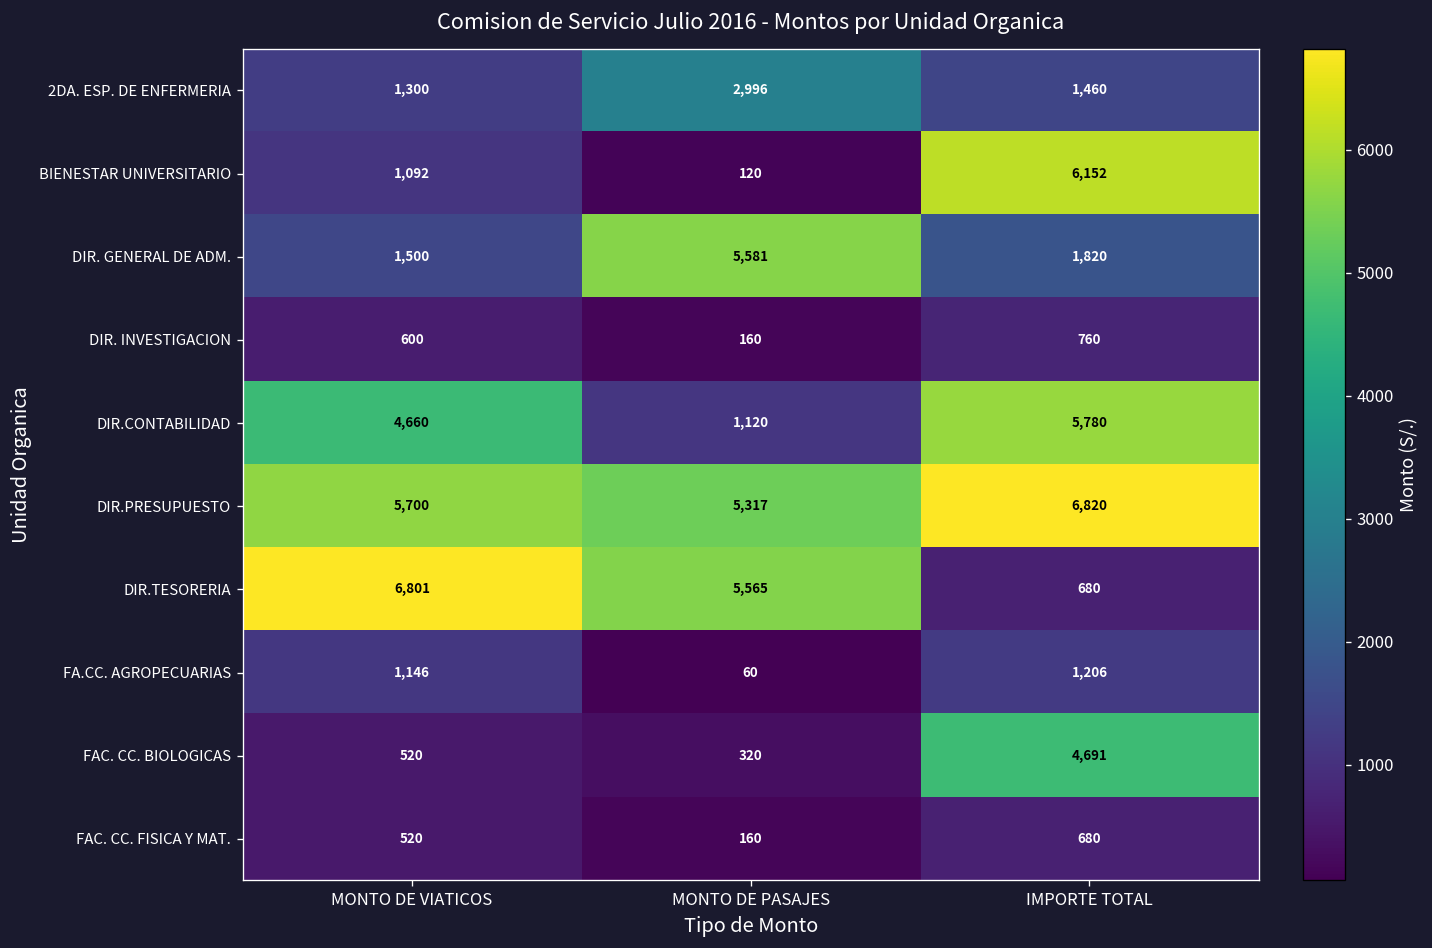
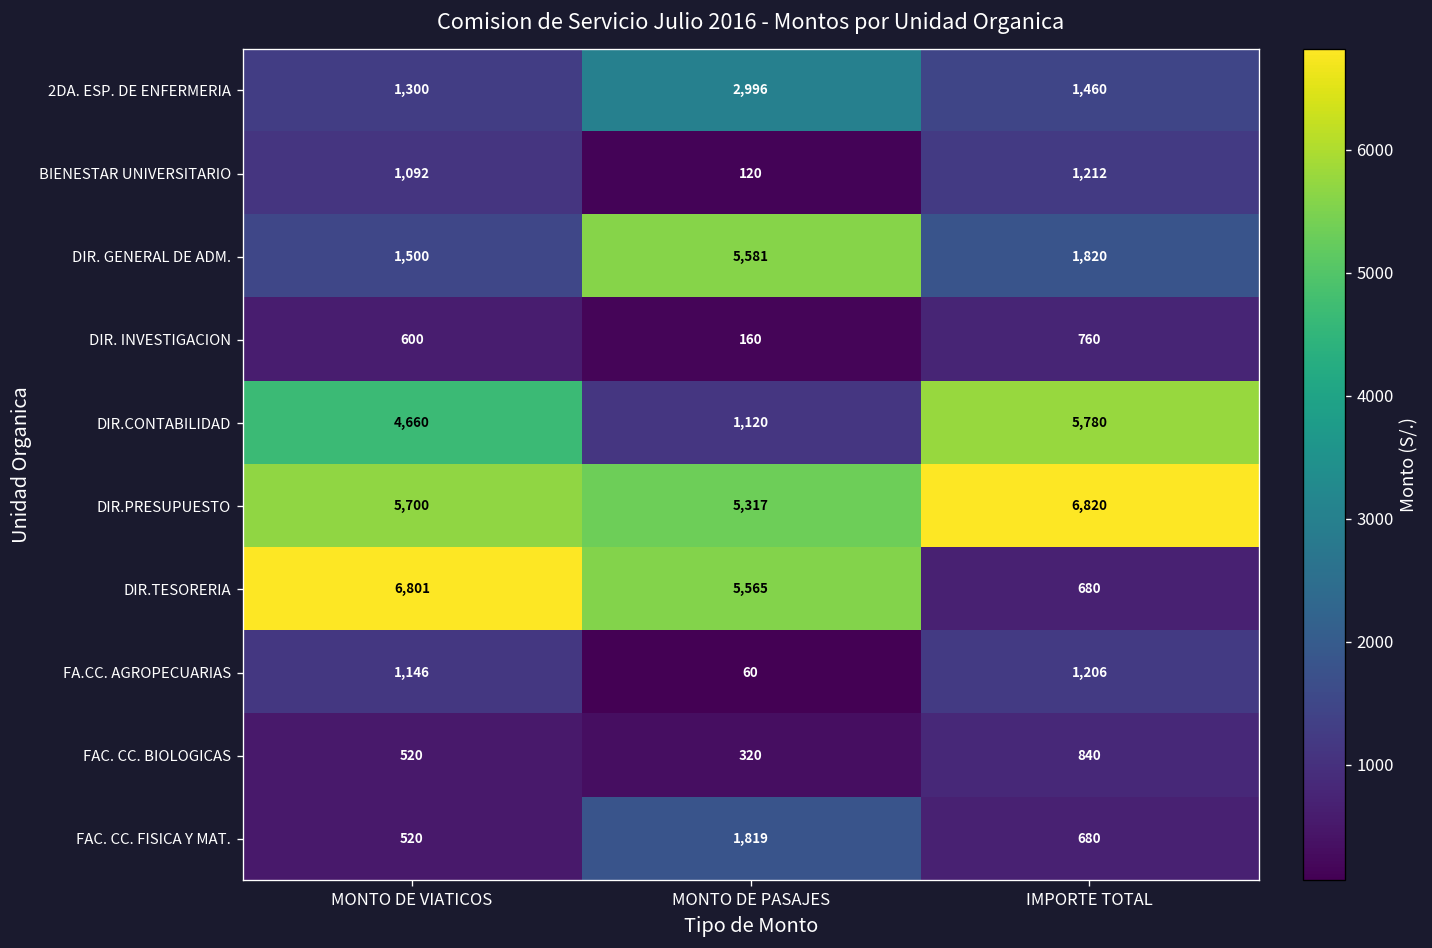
BIENESTAR UNIVERSITARIO, IMPORTE TOTAL: 6,152 -> 1,212
FAC. CC. BIOLOGICAS, IMPORTE TOTAL: 4,691 -> 840
FAC. CC. FISICA Y MAT., MONTO DE PASAJES: 160 -> 1,819
